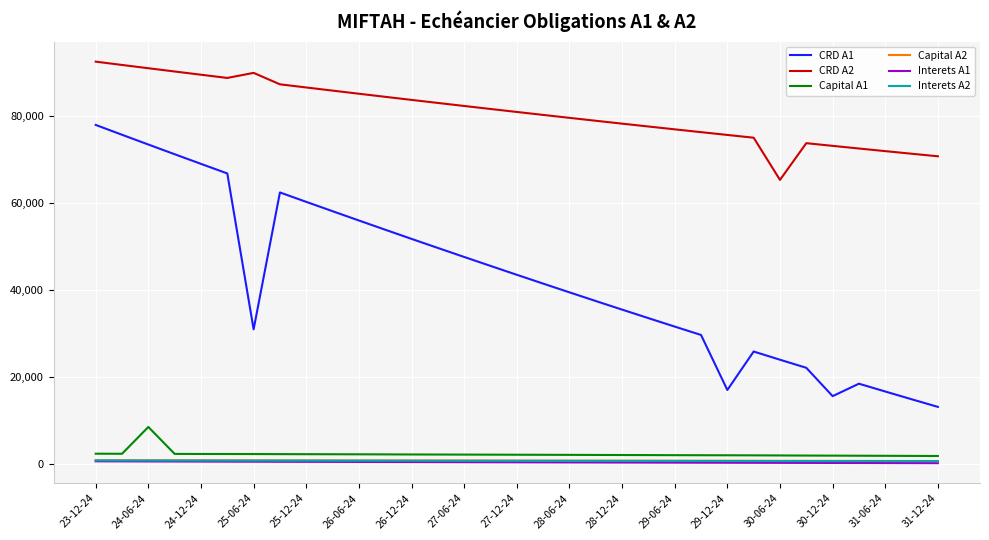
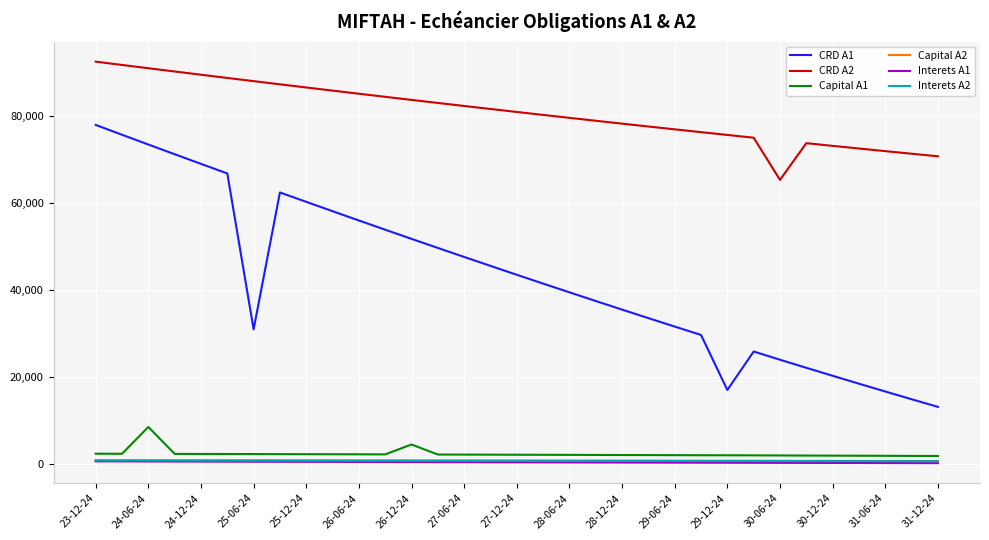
CRD A2, 25-06-24: 90,000 -> 88,000
Capital A1, 26-12-24: 2,000 -> 4,000
CRD A1, 30-12-24: 16,000 -> 20,000
